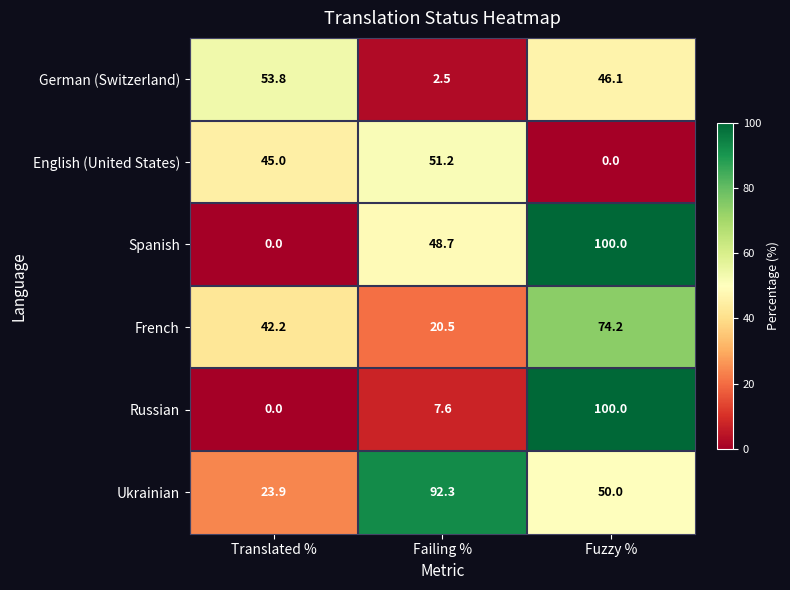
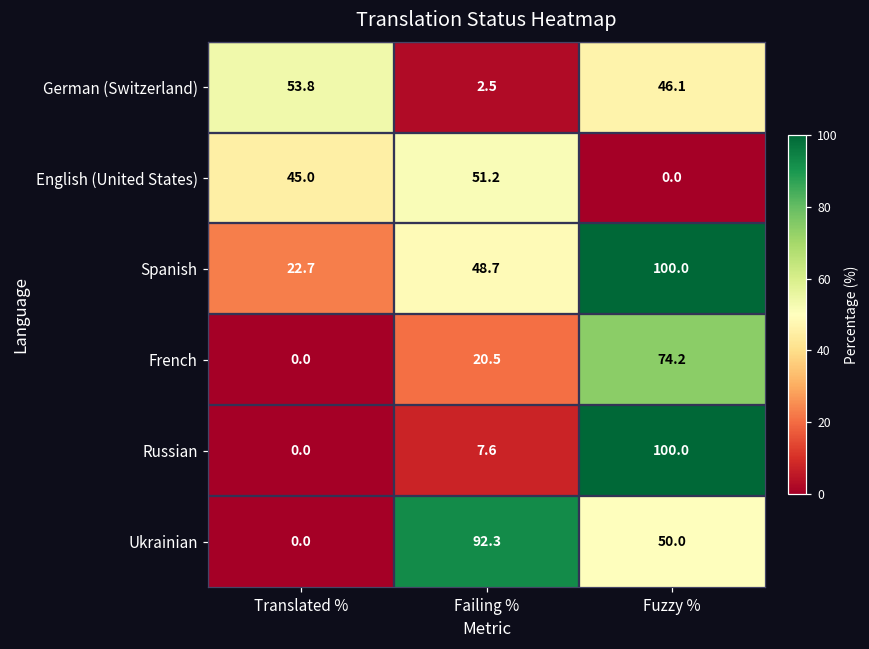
Spanish, Translated %: 0.0 -> 22.7
French, Translated %: 42.2 -> 0.0
Ukrainian, Translated %: 23.9 -> 0.0
